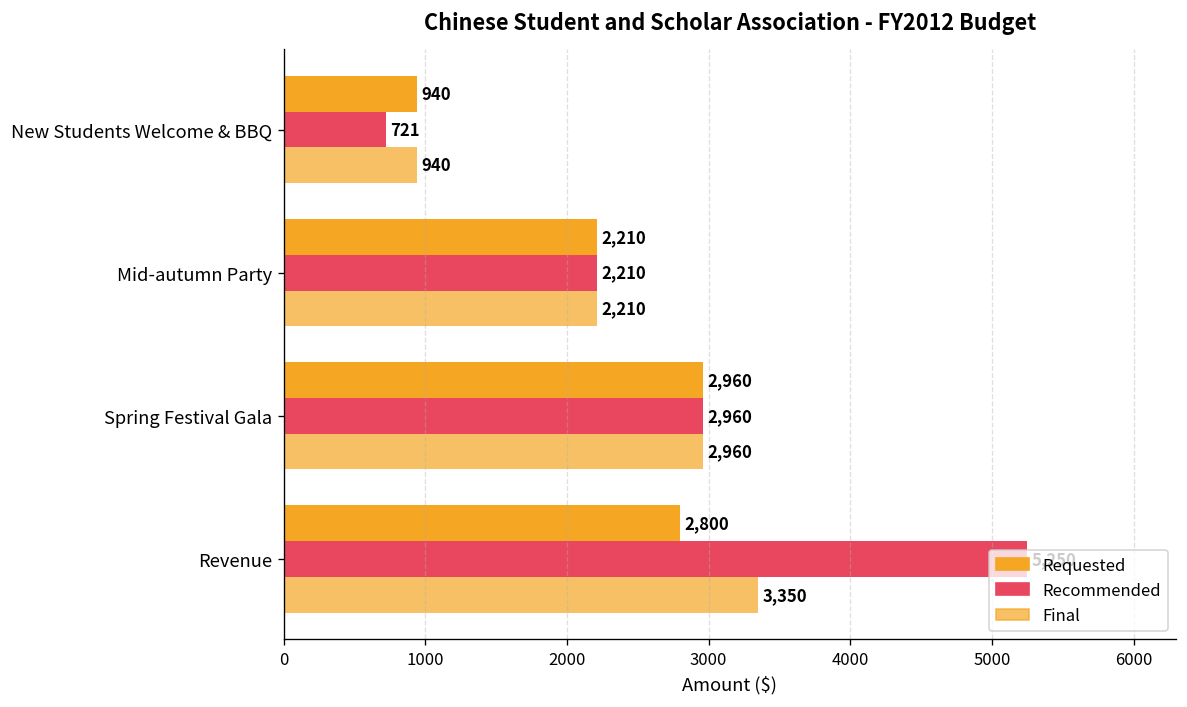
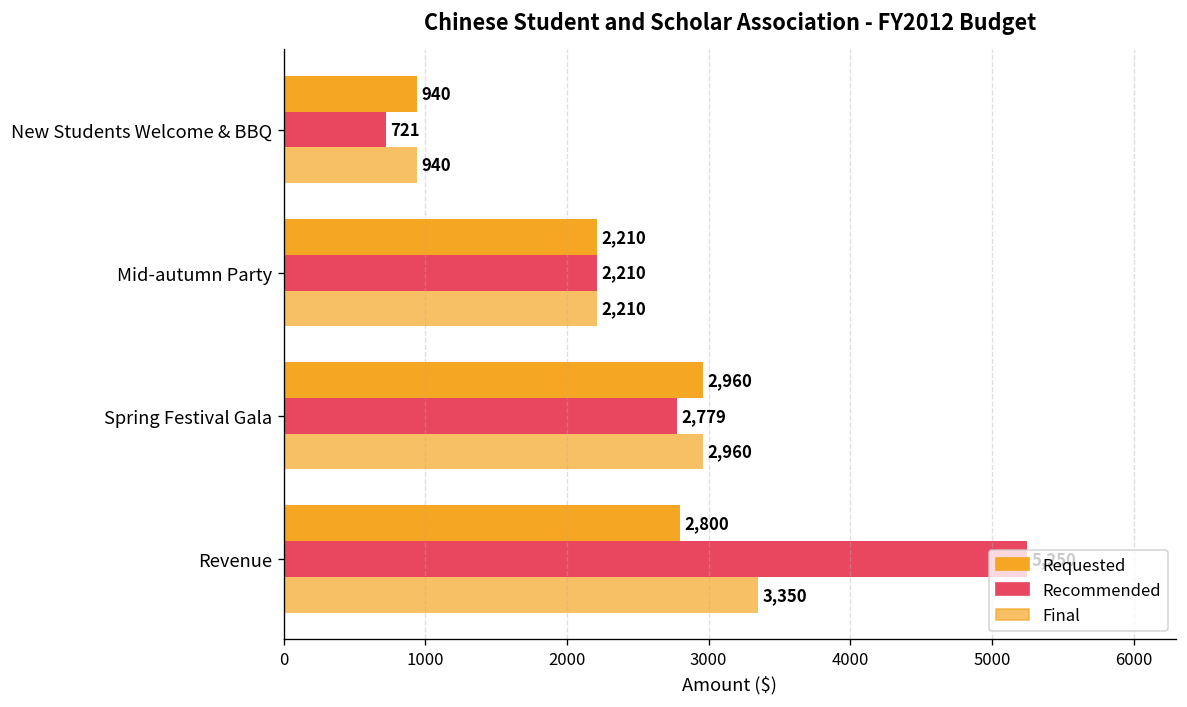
Recommended, Spring Festival Gala: 2,960 -> 2,779
